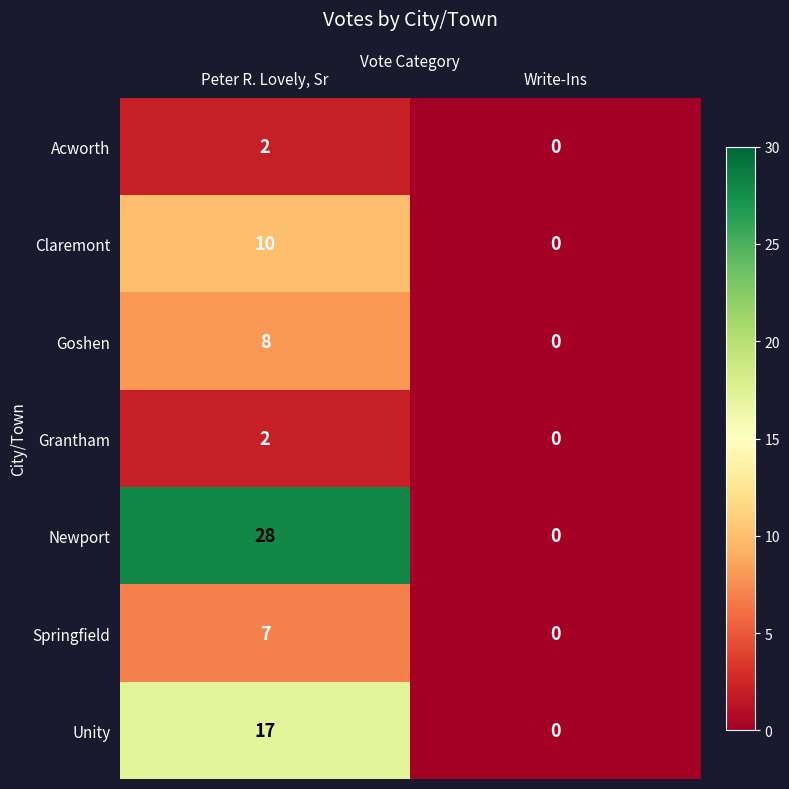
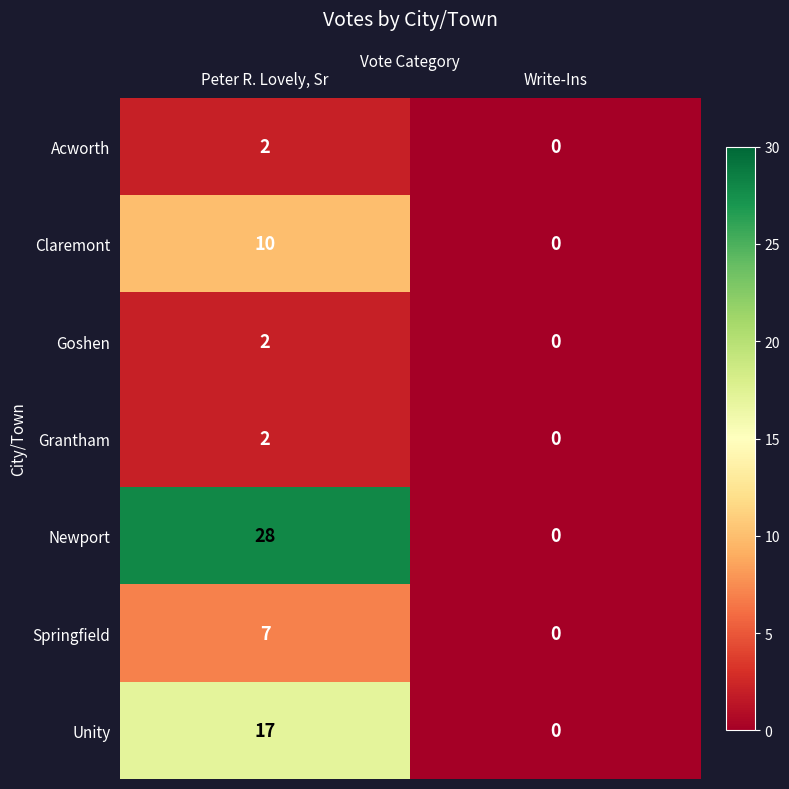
Goshen, Peter R. Lovely, Sr: 8 -> 2
